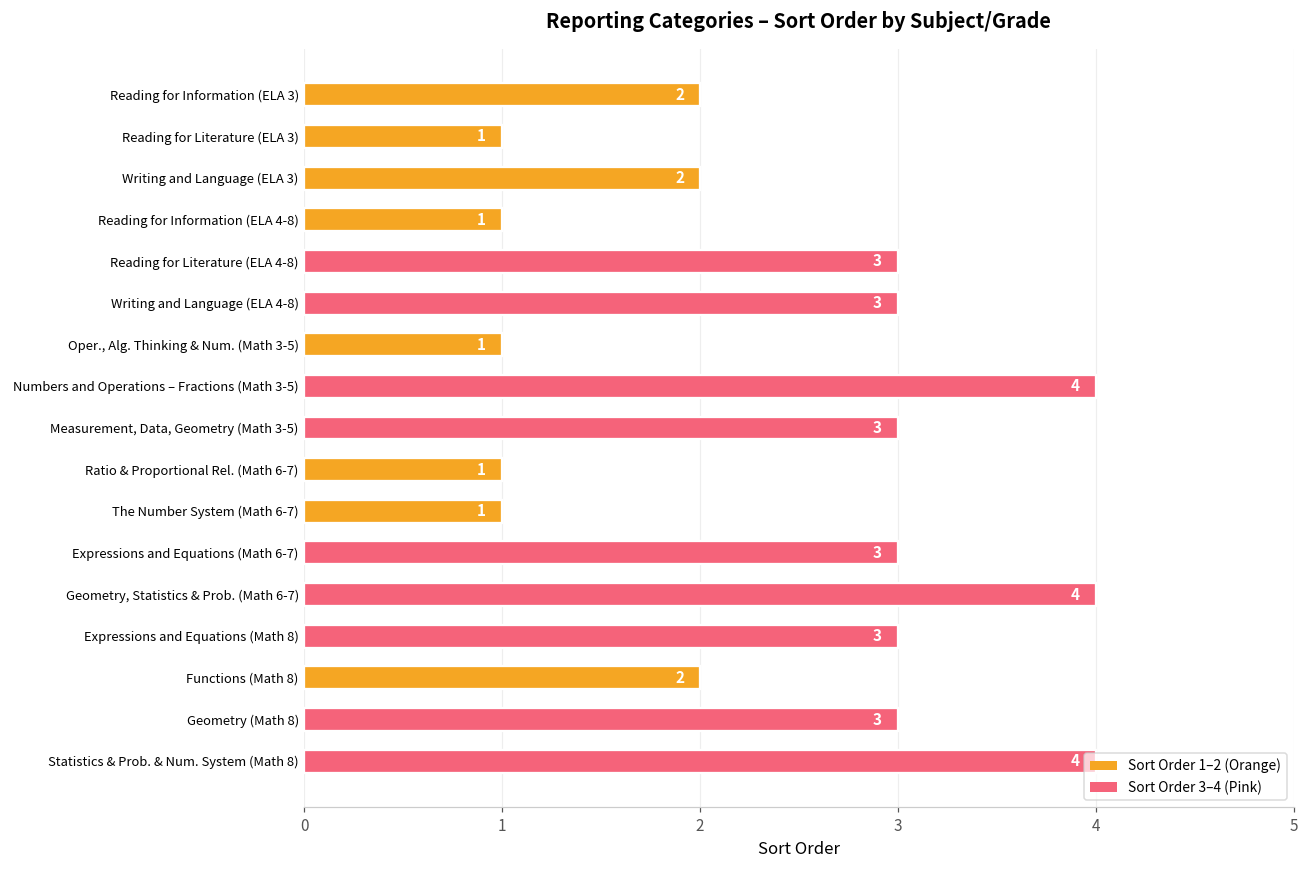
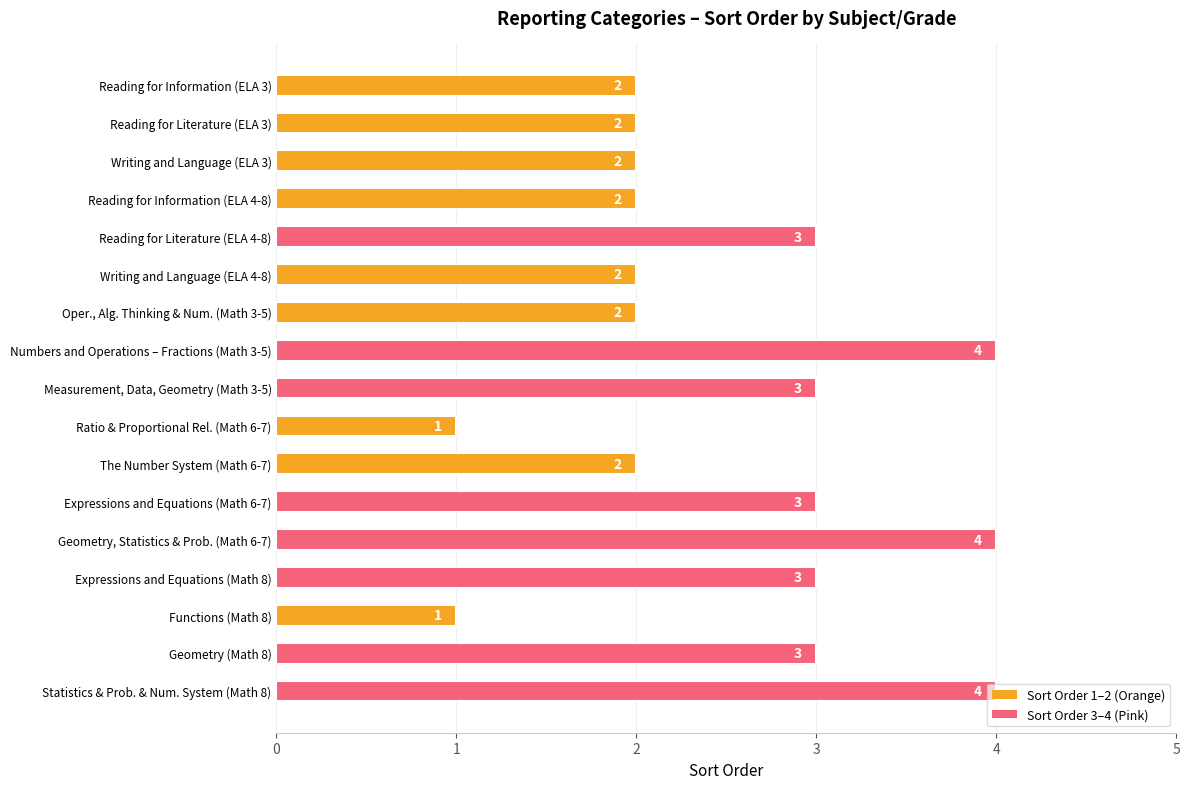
Reading for Literature (ELA 3): 1 -> 2
Reading for Information (ELA 4-8): 1 -> 2
Writing and Language (ELA 4-8): 3 -> 2
Oper., Alg. Thinking & Num. (Math 3-5): 1 -> 2
The Number System (Math 6-7): 1 -> 2
Functions (Math 8): 2 -> 1
